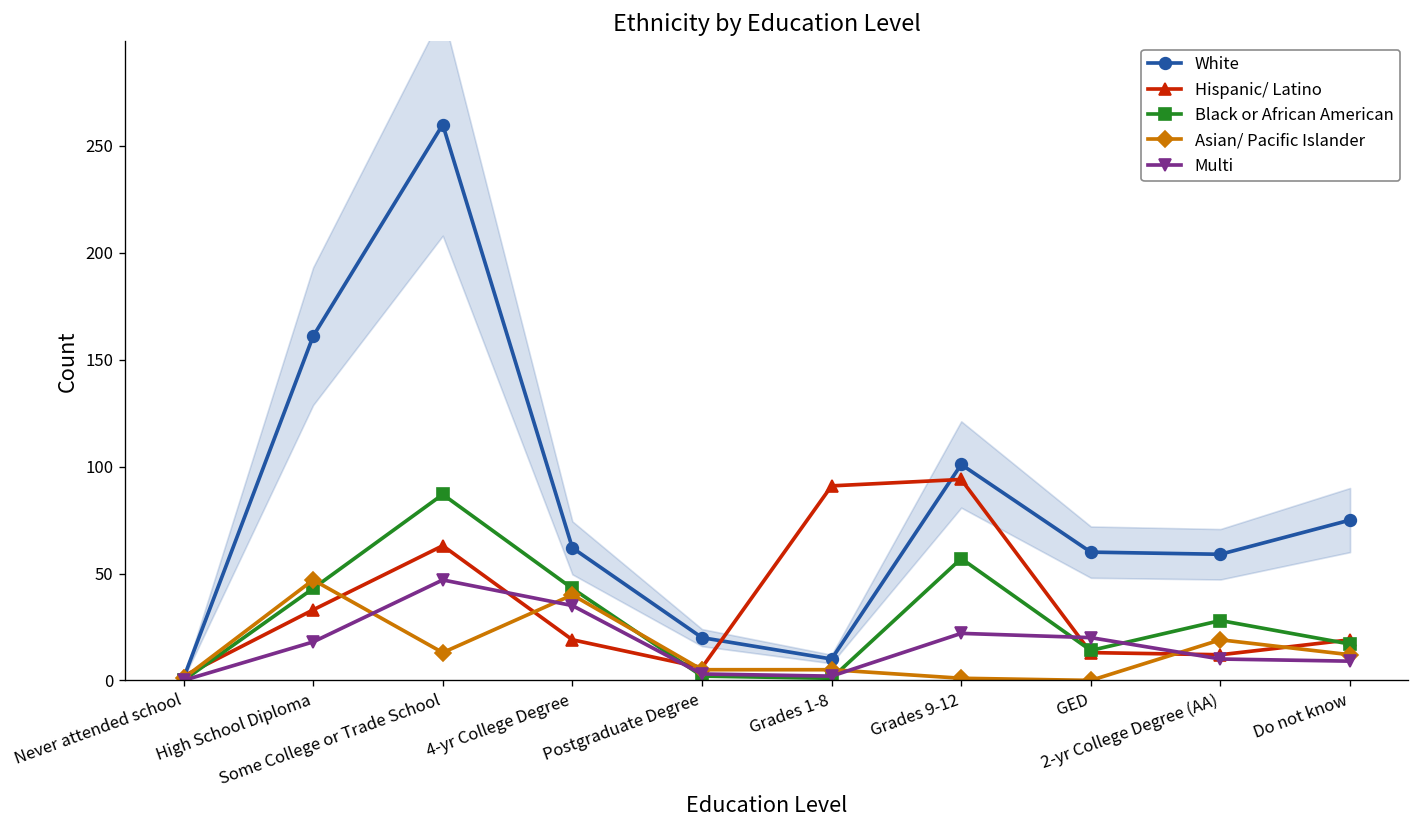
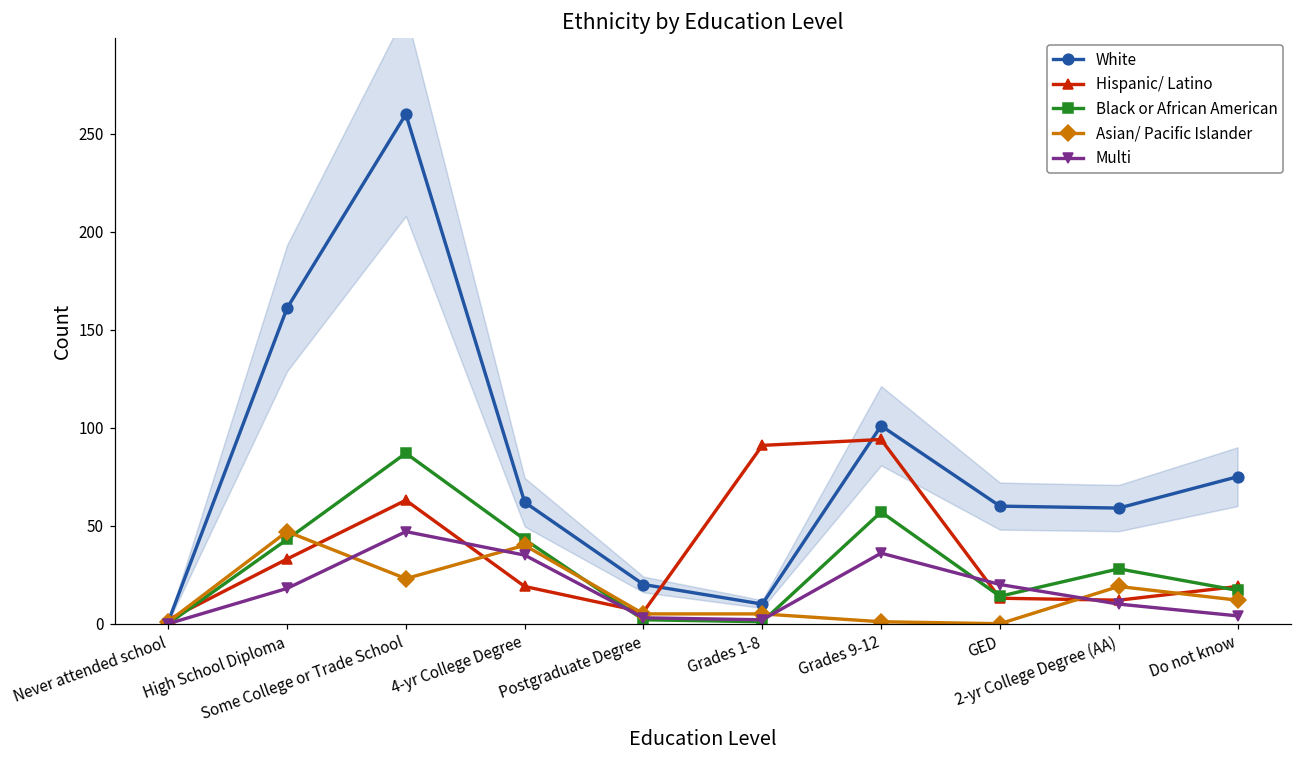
Asian/ Pacific Islander, Some College or Trade School: 13 -> 23
Multi, Grades 9-12: 22 -> 36
Multi, Do not know: 9 -> 4
